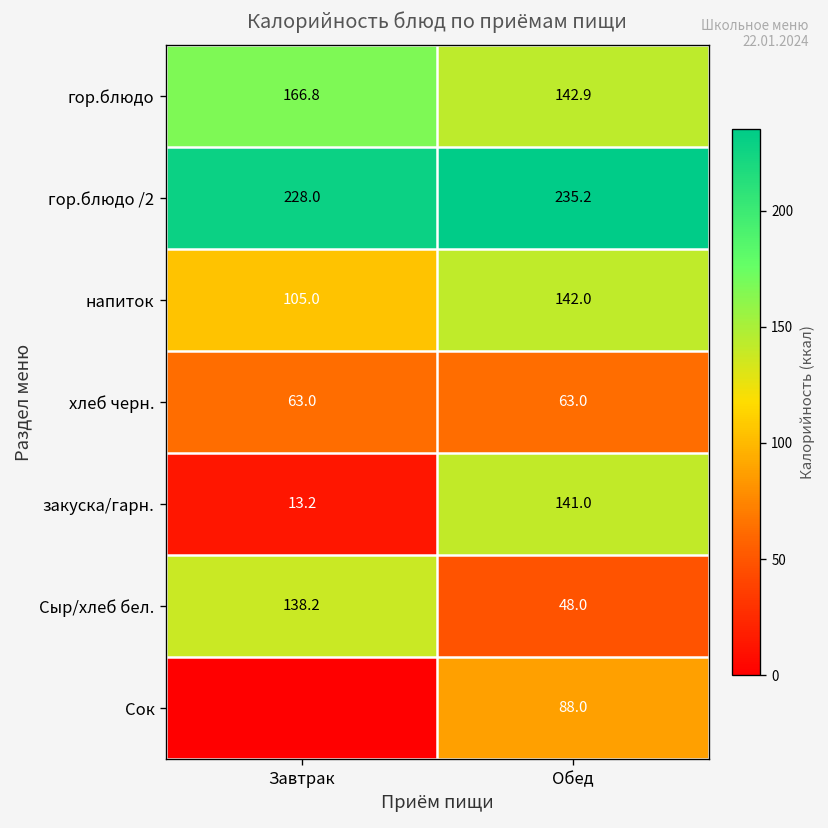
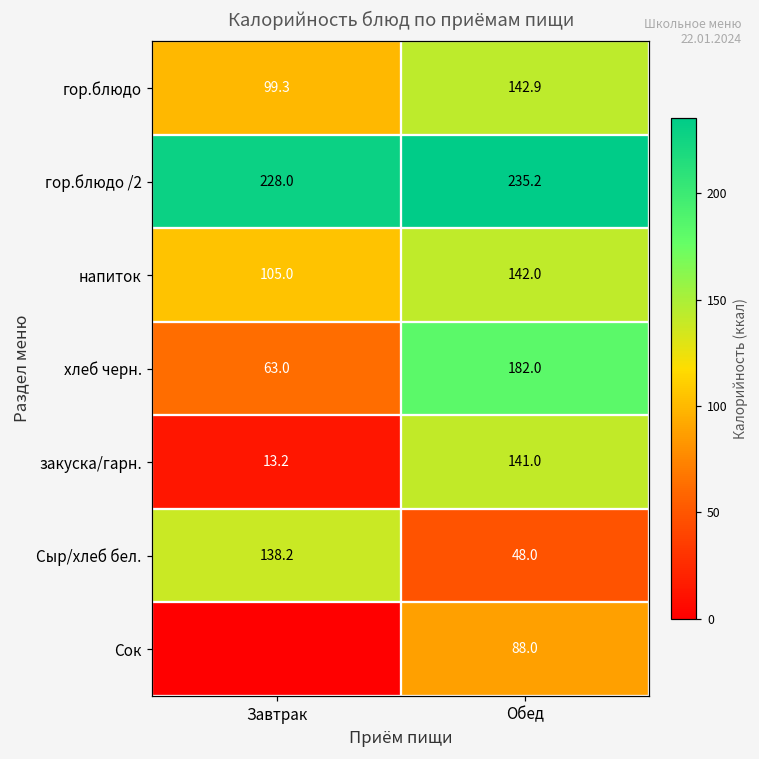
гор.блюдо, Завтрак: 166.8 -> 99.3
хлеб черн., Обед: 63.0 -> 182.0
